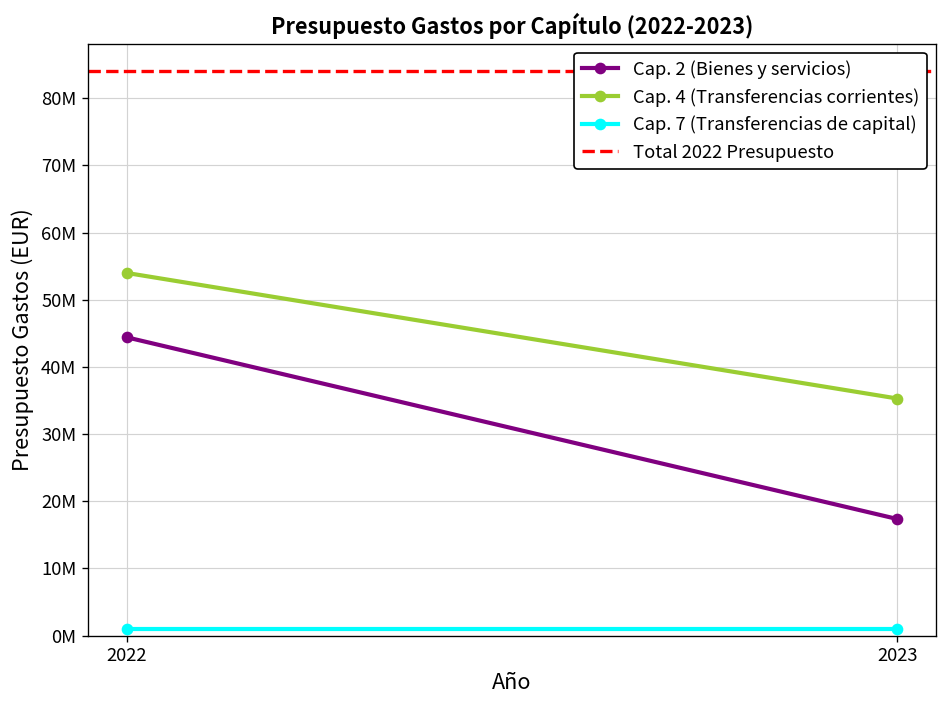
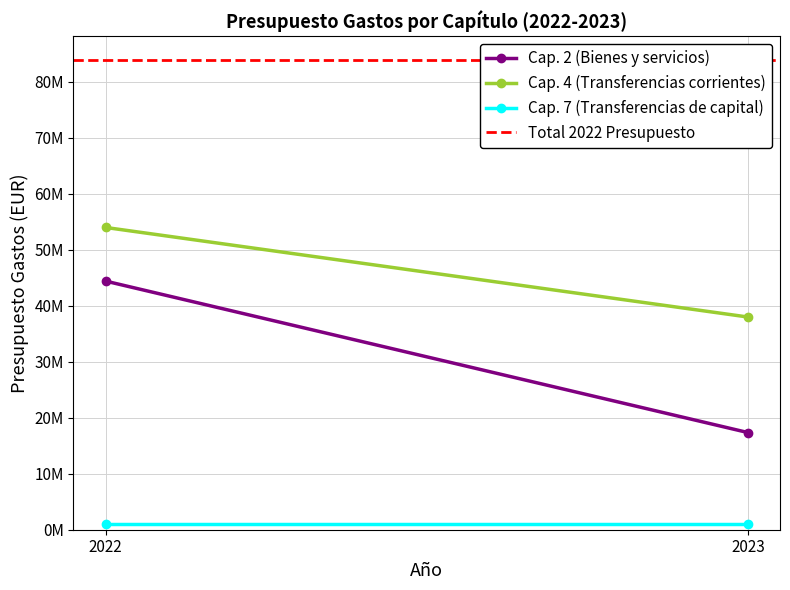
Cap. 4 (Transferencias corrientes), 2023: 35000000 -> 38000000
